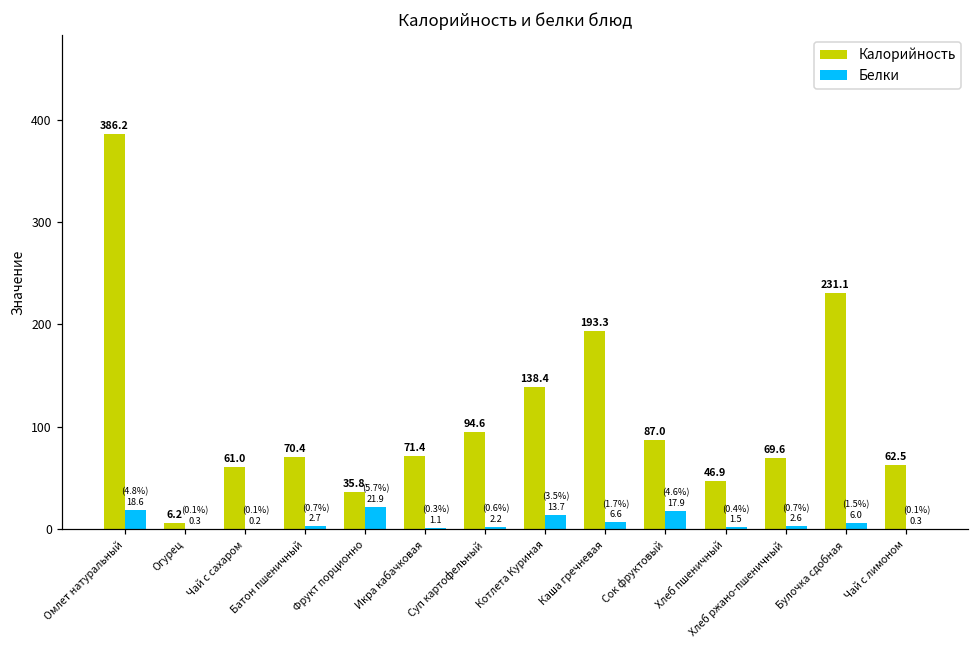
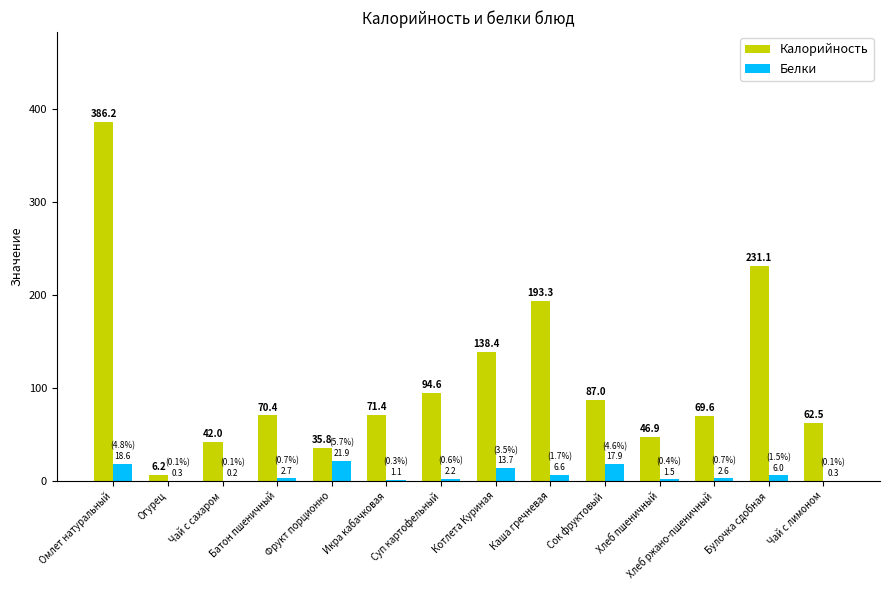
Калорийность, Чай с сахаром: 61.0 -> 42.0
